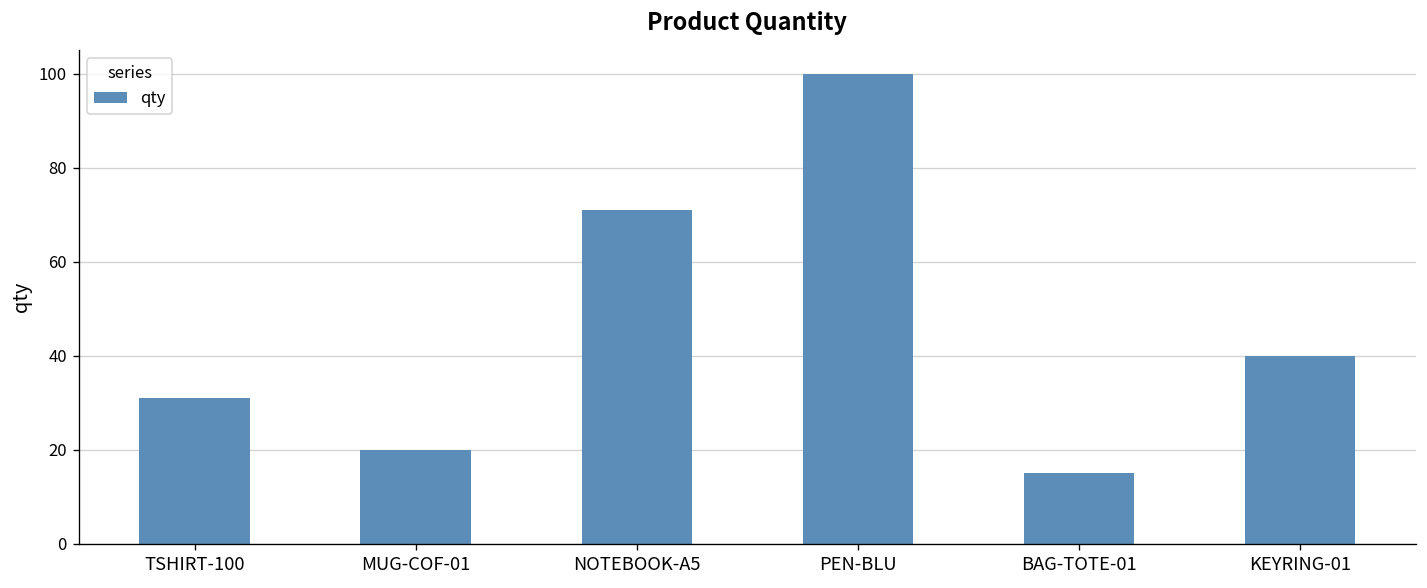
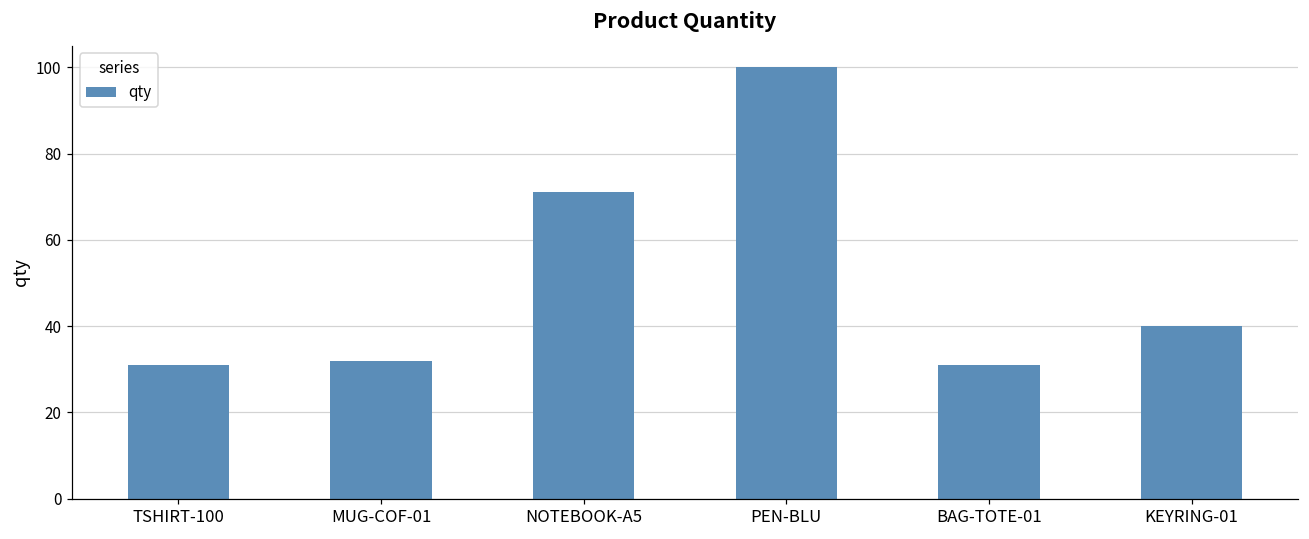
MUG-COF-01: 20 -> 32
BAG-TOTE-01: 15 -> 31
